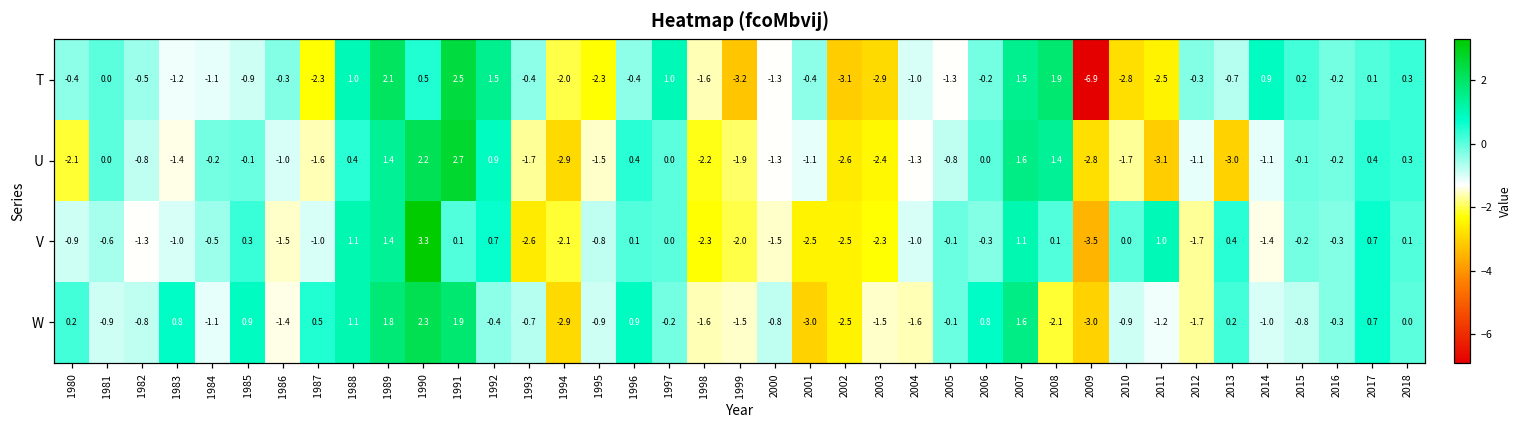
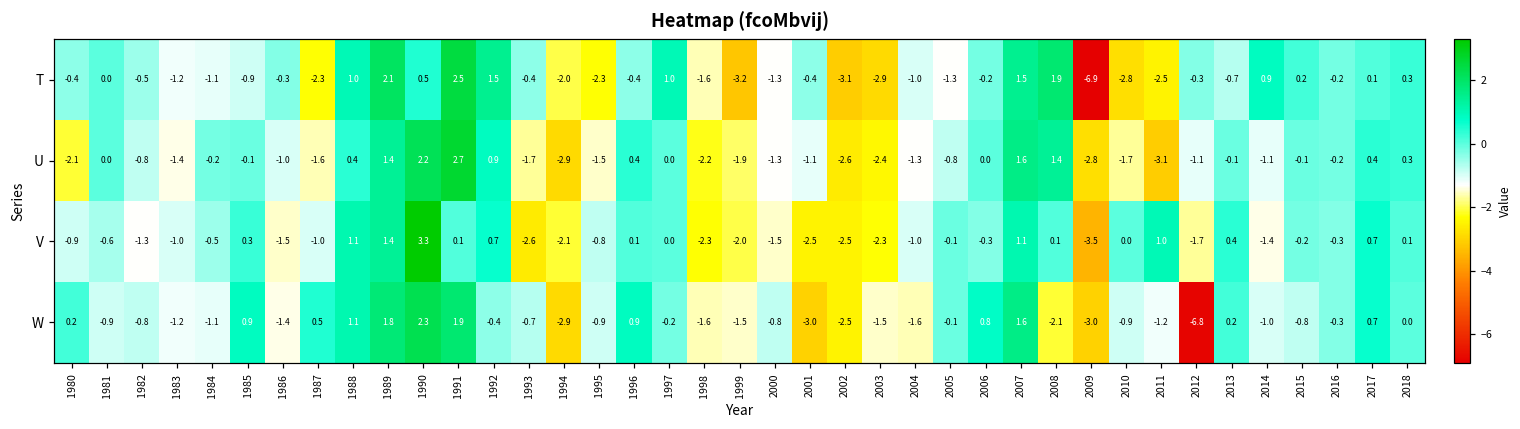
U, 2013: -3.0 -> -0.1
W, 1983: 0.8 -> -1.2
W, 2012: -1.7 -> -6.8
